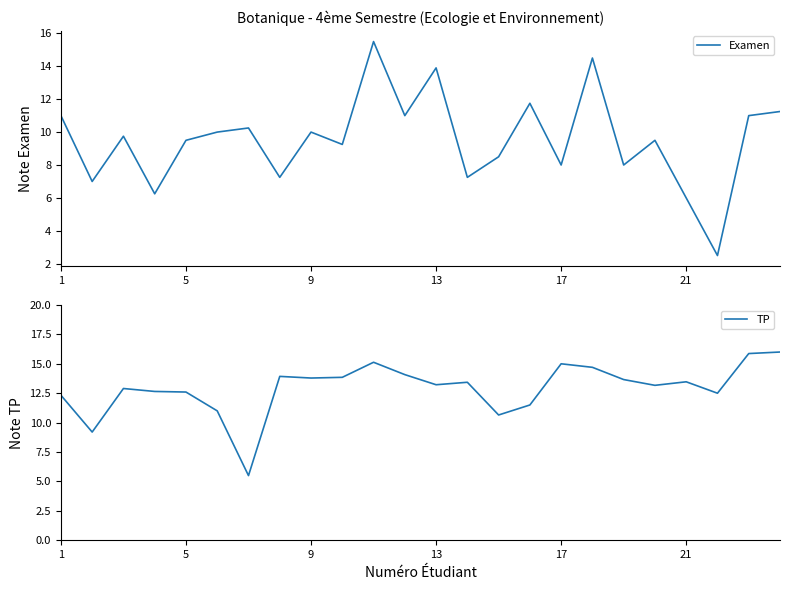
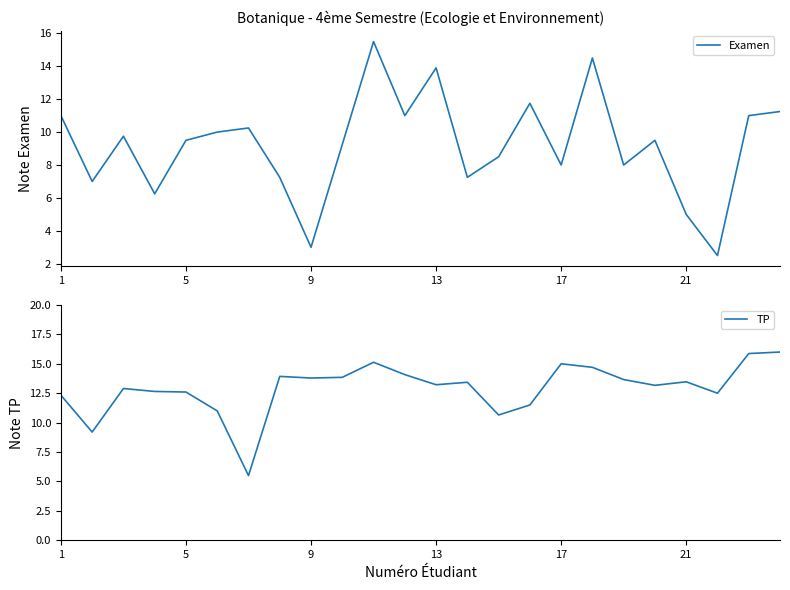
Botanique - 4ème Semestre (Ecologie et Environnement), 9: 10 -> 3
Botanique - 4ème Semestre (Ecologie et Environnement), 21: 6 -> 5
